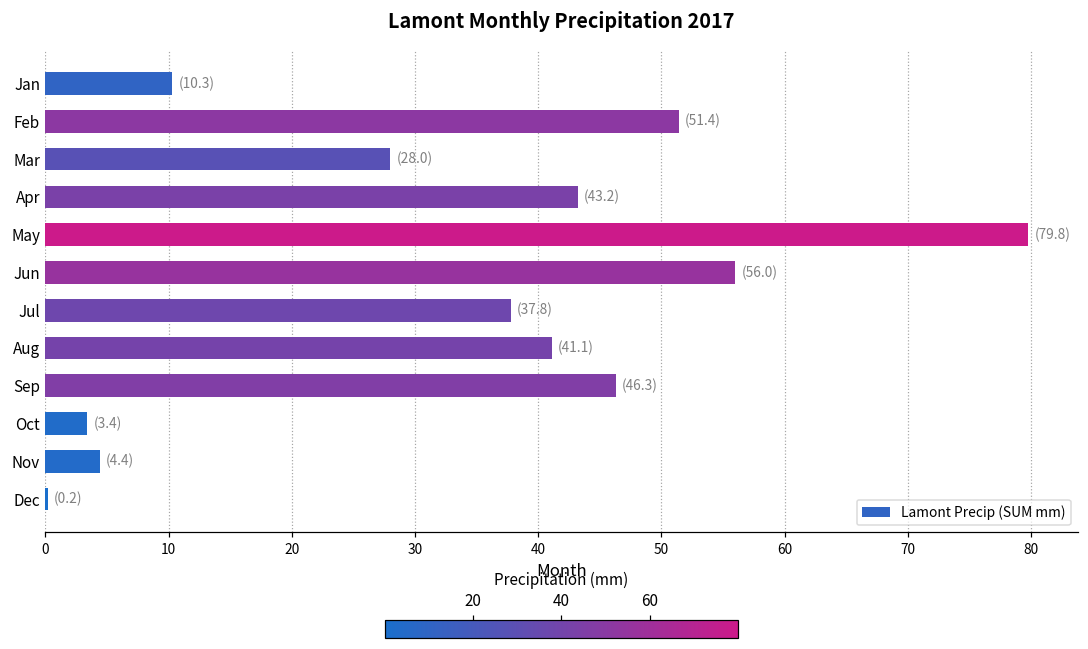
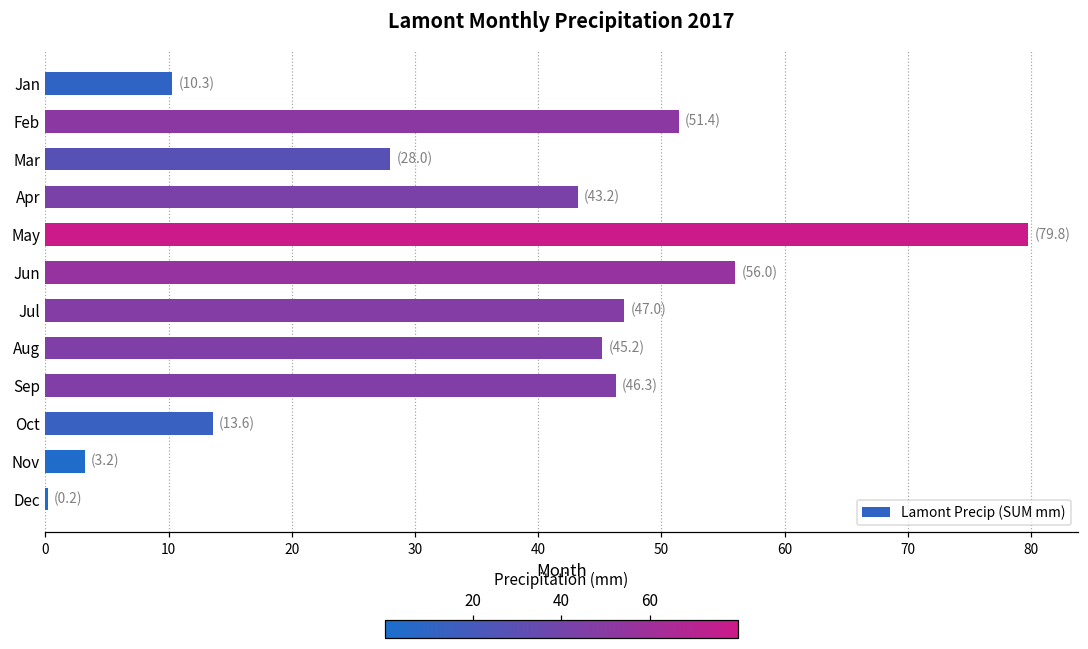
Jul: (37.8) -> (47.0)
Aug: (41.1) -> (45.2)
Oct: (3.4) -> (13.6)
Nov: (4.4) -> (3.2)
